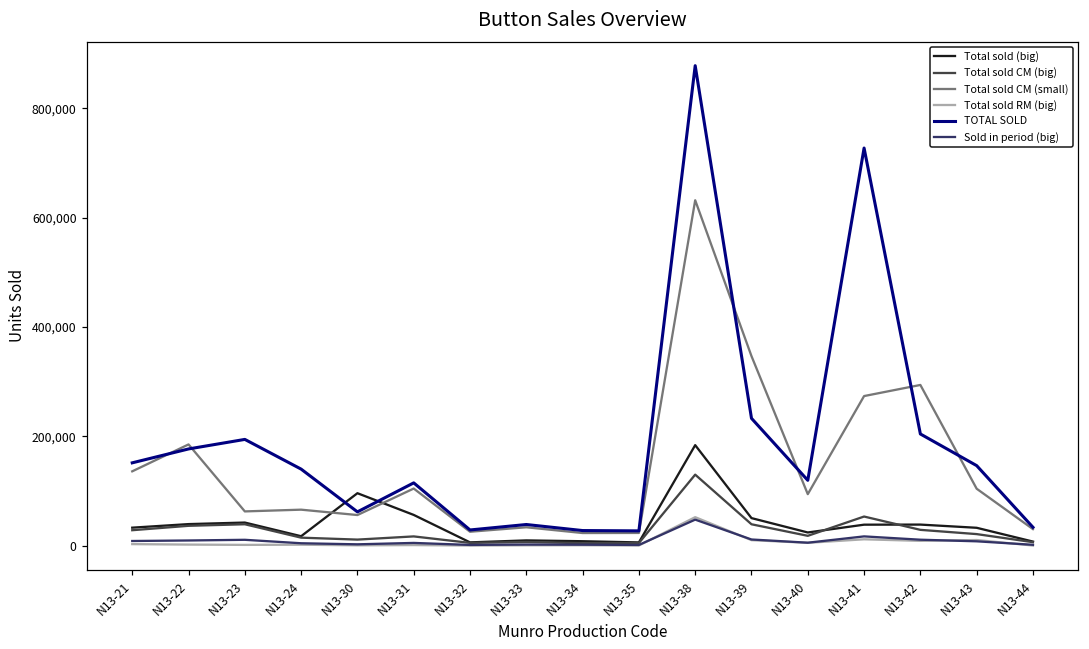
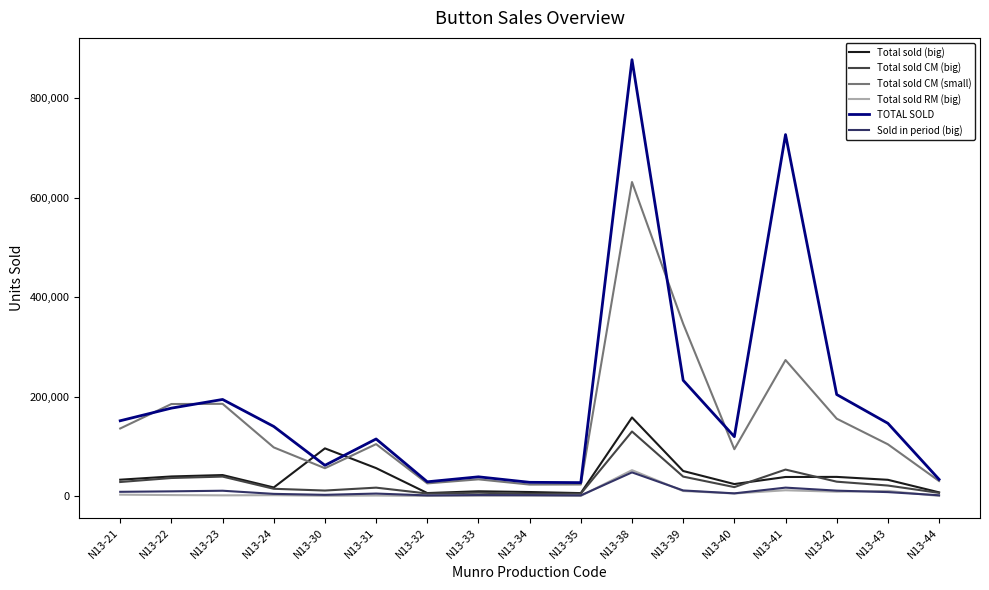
Total sold CM (small), N13-23: 60,000 -> 190,000
Total sold CM (small), N13-24: 70,000 -> 100,000
Total sold (big), N13-38: 180,000 -> 160,000
Total sold CM (small), N13-42: 290,000 -> 160,000
